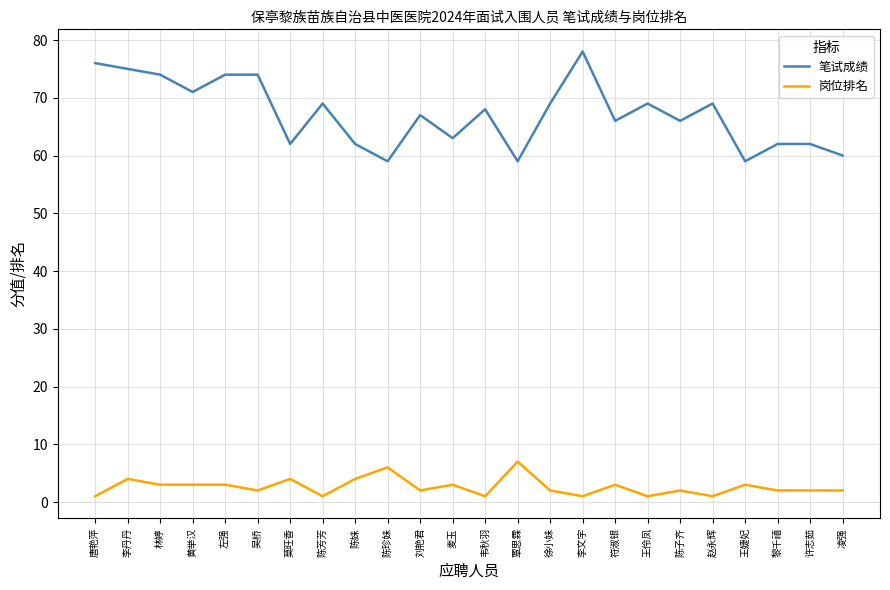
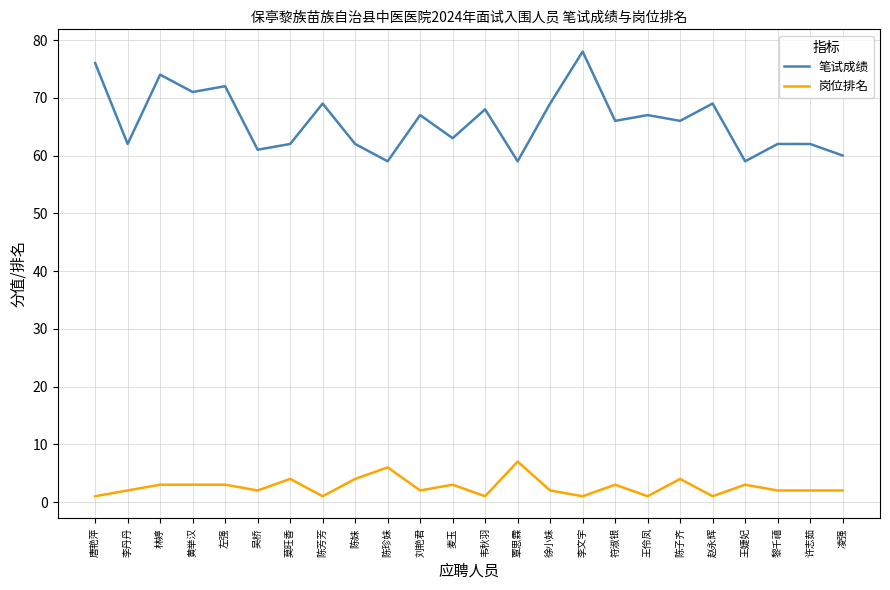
笔试成绩, 李丹丹: 75 -> 62
岗位排名, 李丹丹: 4 -> 2
笔试成绩, 左强: 74 -> 72
笔试成绩, 吴桥: 74 -> 61
笔试成绩, 王伶凤: 69 -> 67
岗位排名, 陈子齐: 2 -> 4
